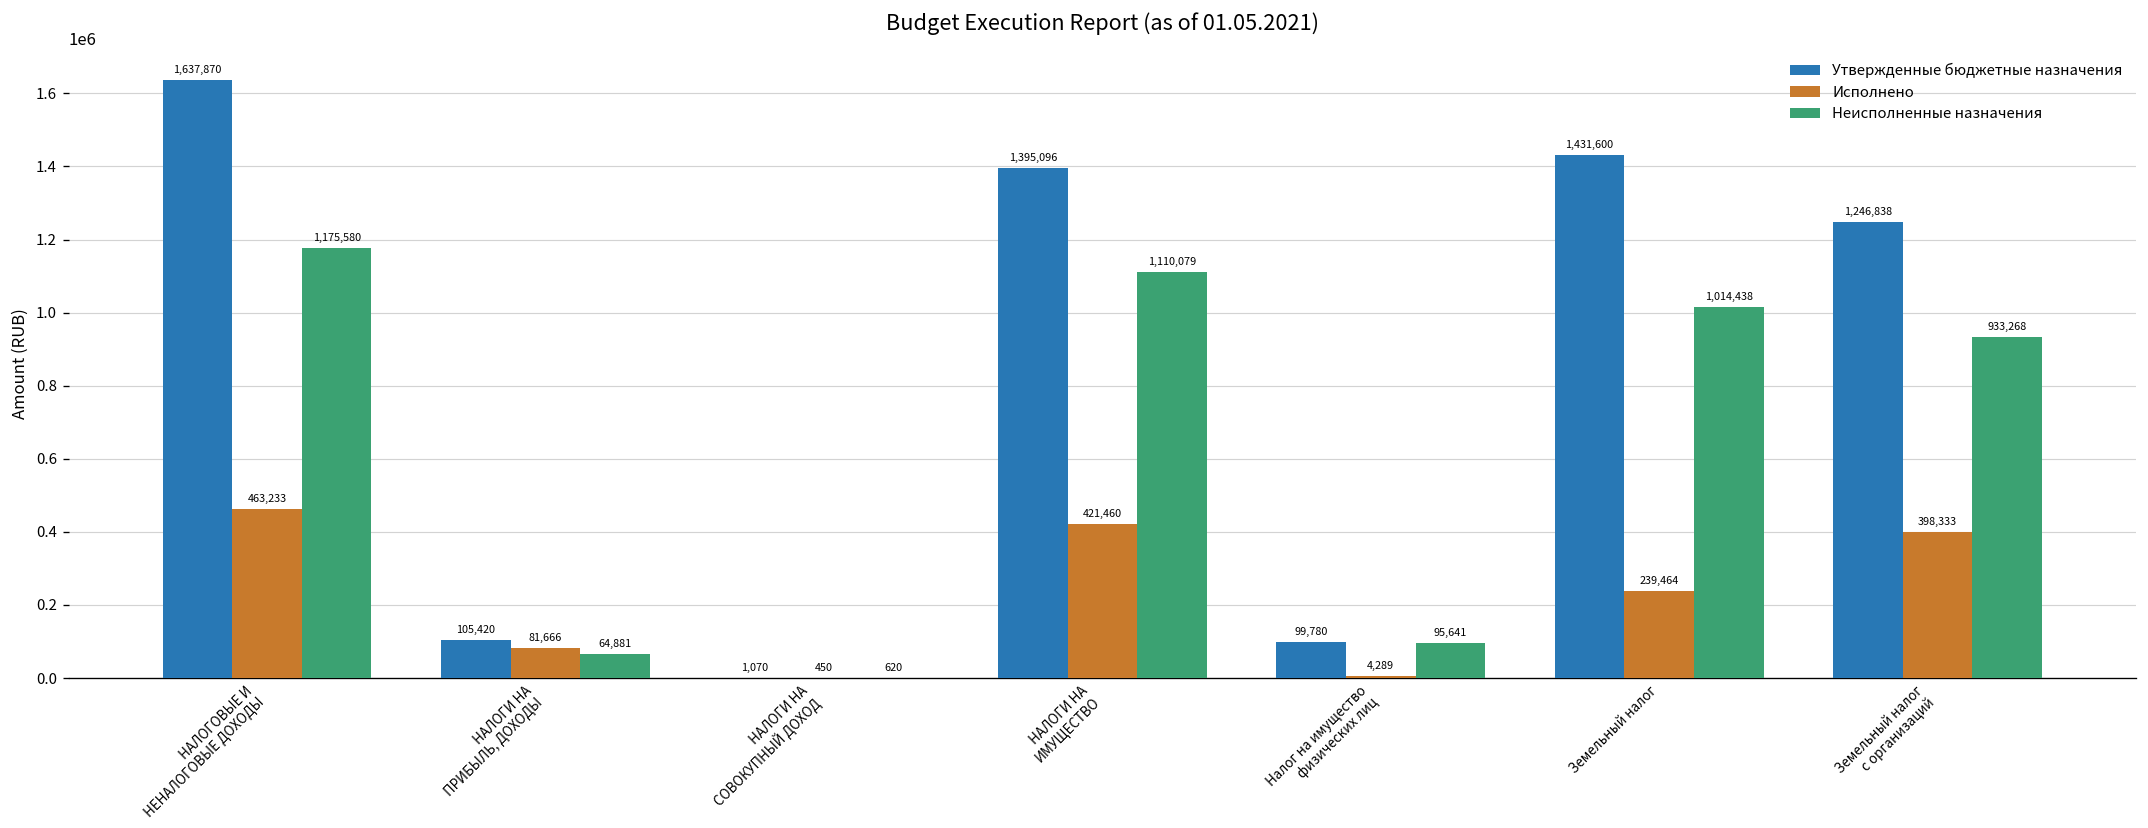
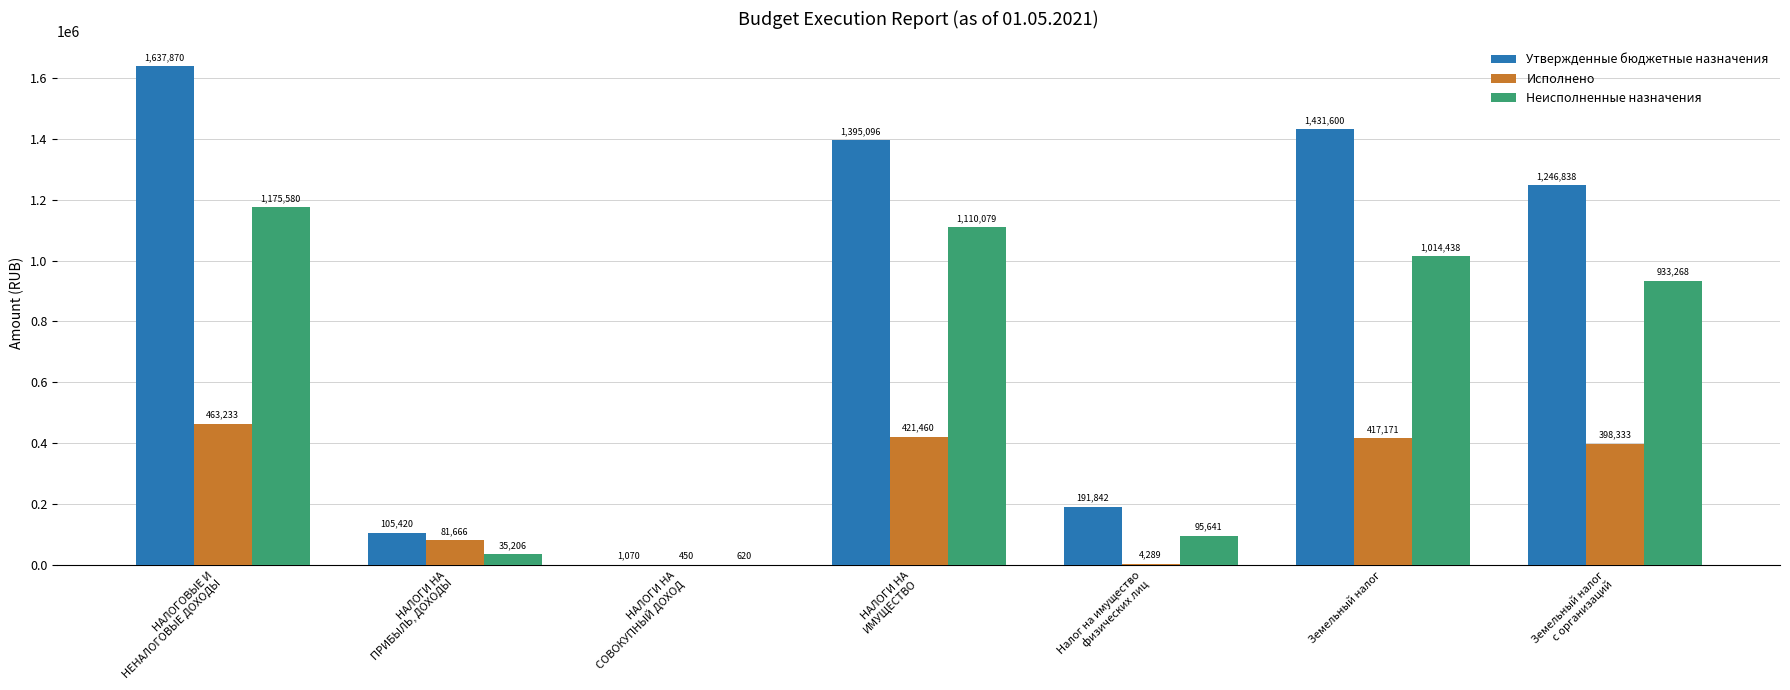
Неисполненные назначения, НАЛОГИ НА ПРИБЫЛЬ, ДОХОДЫ: 64,881 -> 35,206
Утвержденные бюджетные назначения, Налог на имущество физических лиц: 99,780 -> 191,842
Исполнено, Земельный налог: 239,464 -> 417,171
